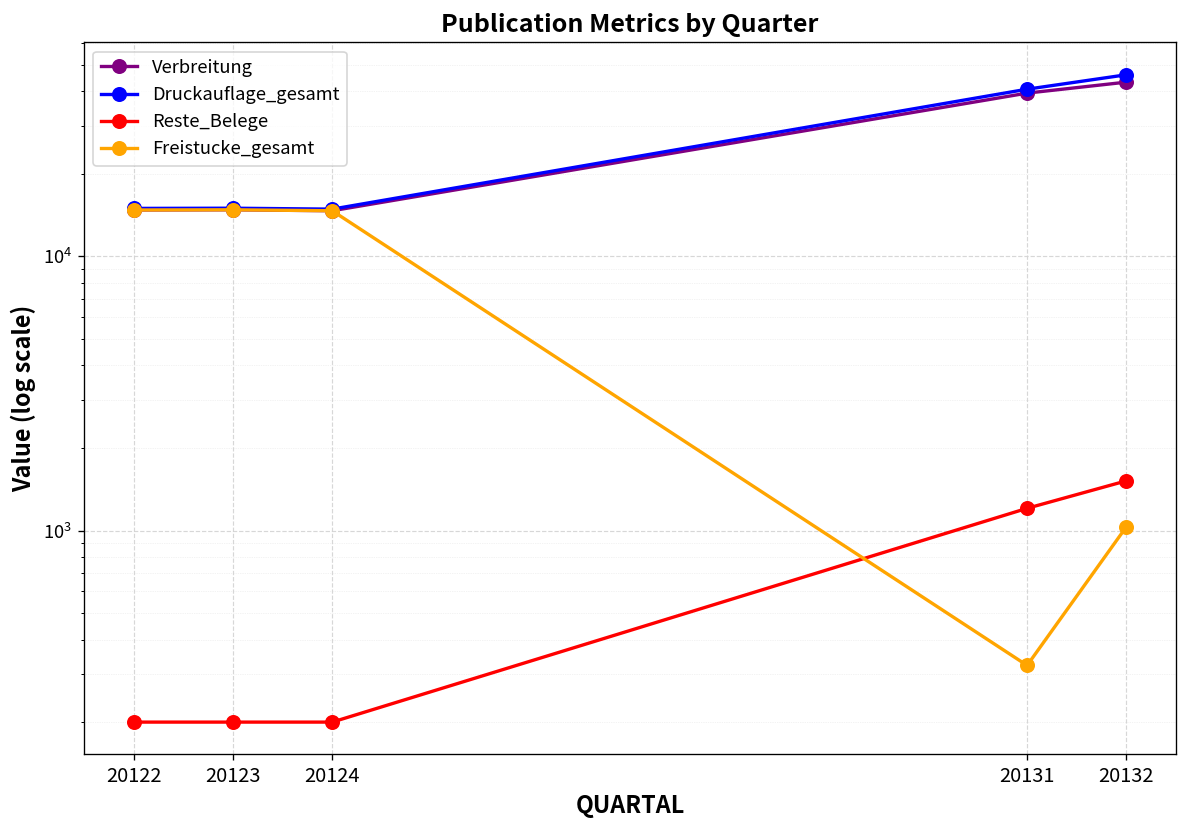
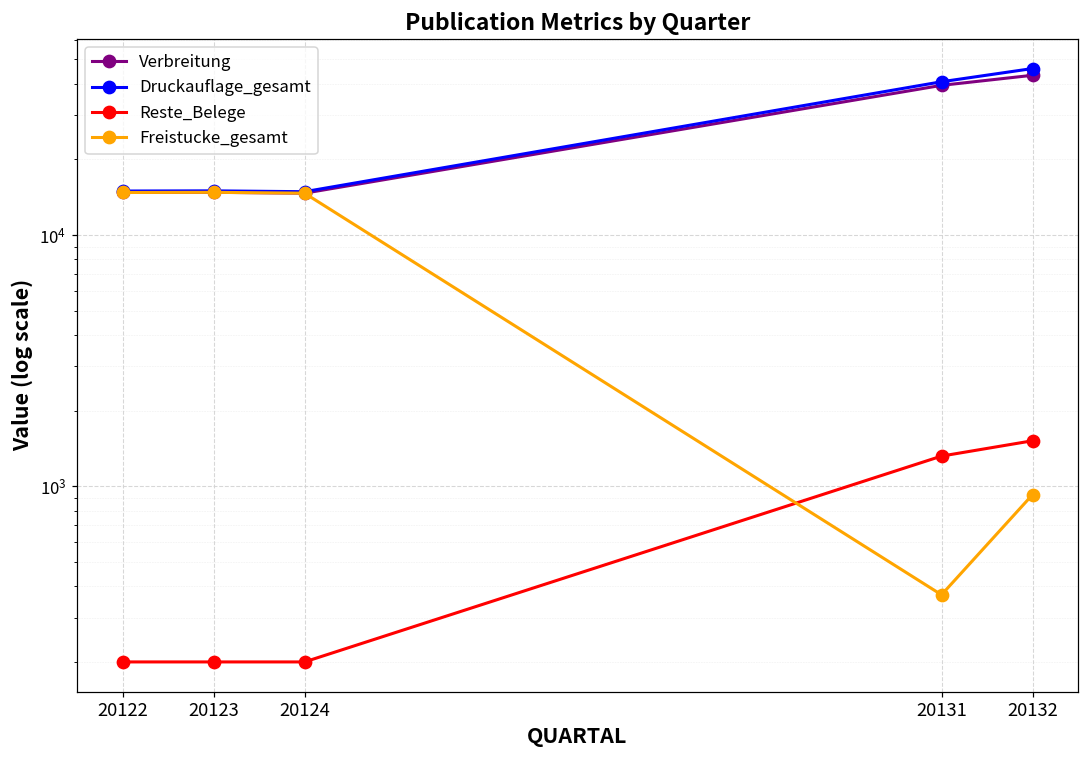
Reste_Belege, 20131: 1200 -> 1300
Freistucke_gesamt, 20131: 320 -> 370
Freistucke_gesamt, 20132: 1000 -> 930
